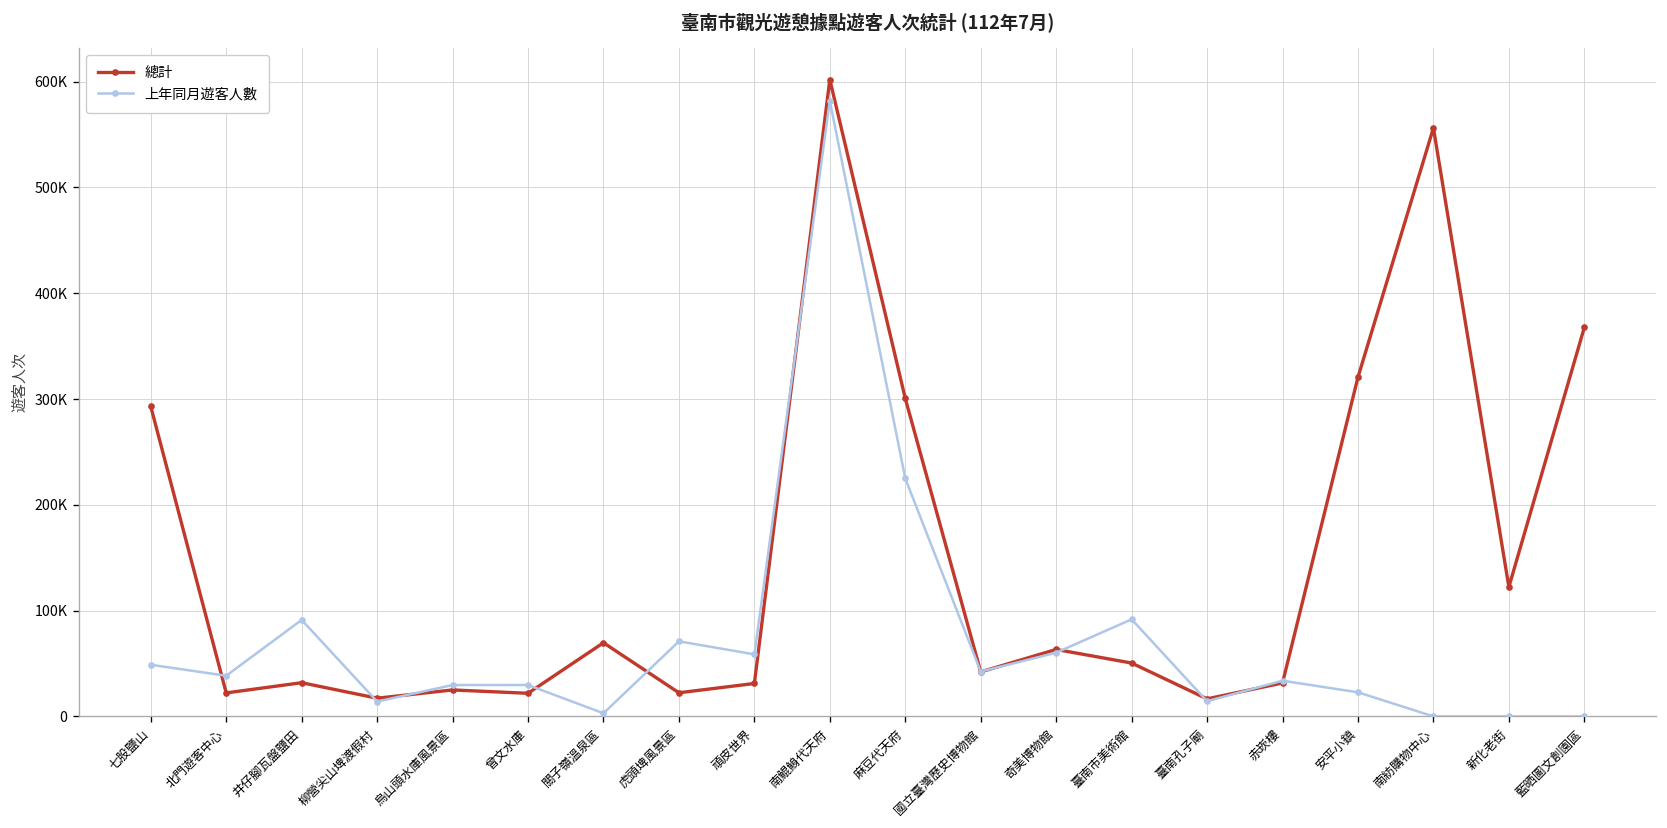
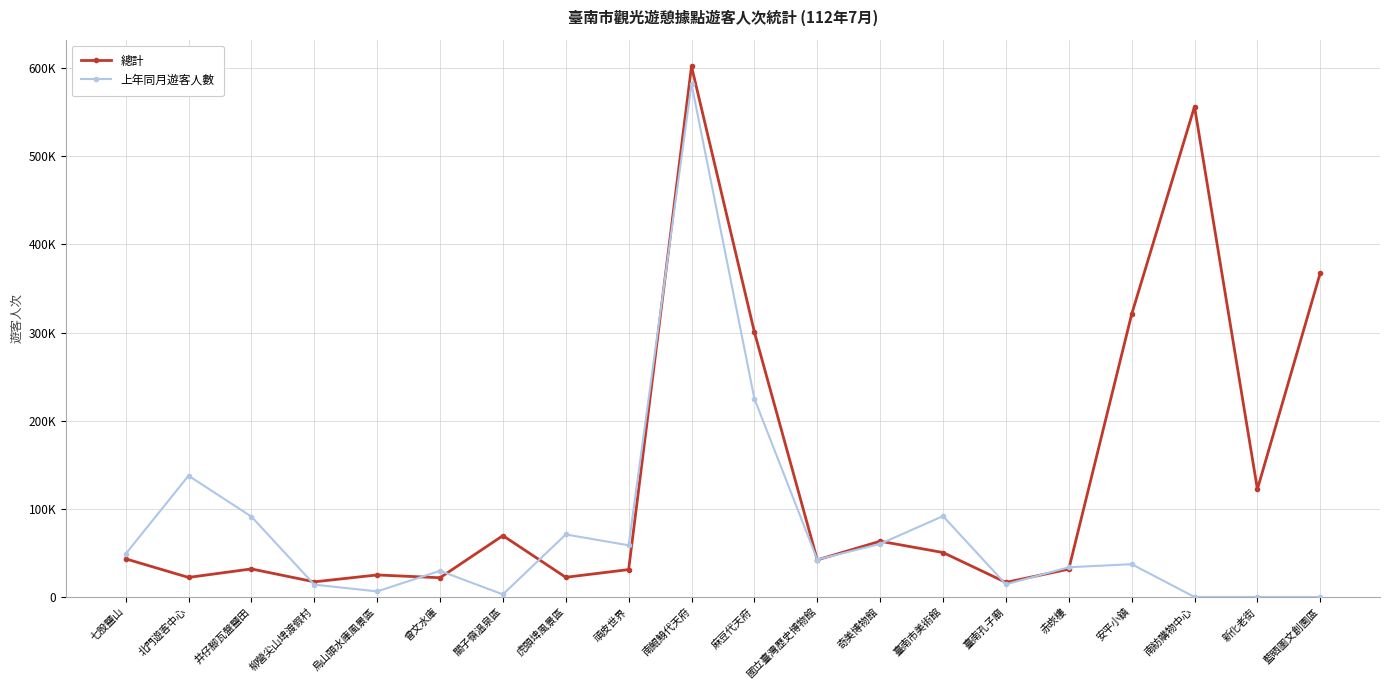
總計, 七股鹽山: 290000 -> 40000
上年同月遊客人數, 北門遊客中心: 40000 -> 140000
上年同月遊客人數, 烏山頭水庫風景區: 30000 -> 10000
上年同月遊客人數, 安平小鎮: 20000 -> 40000
